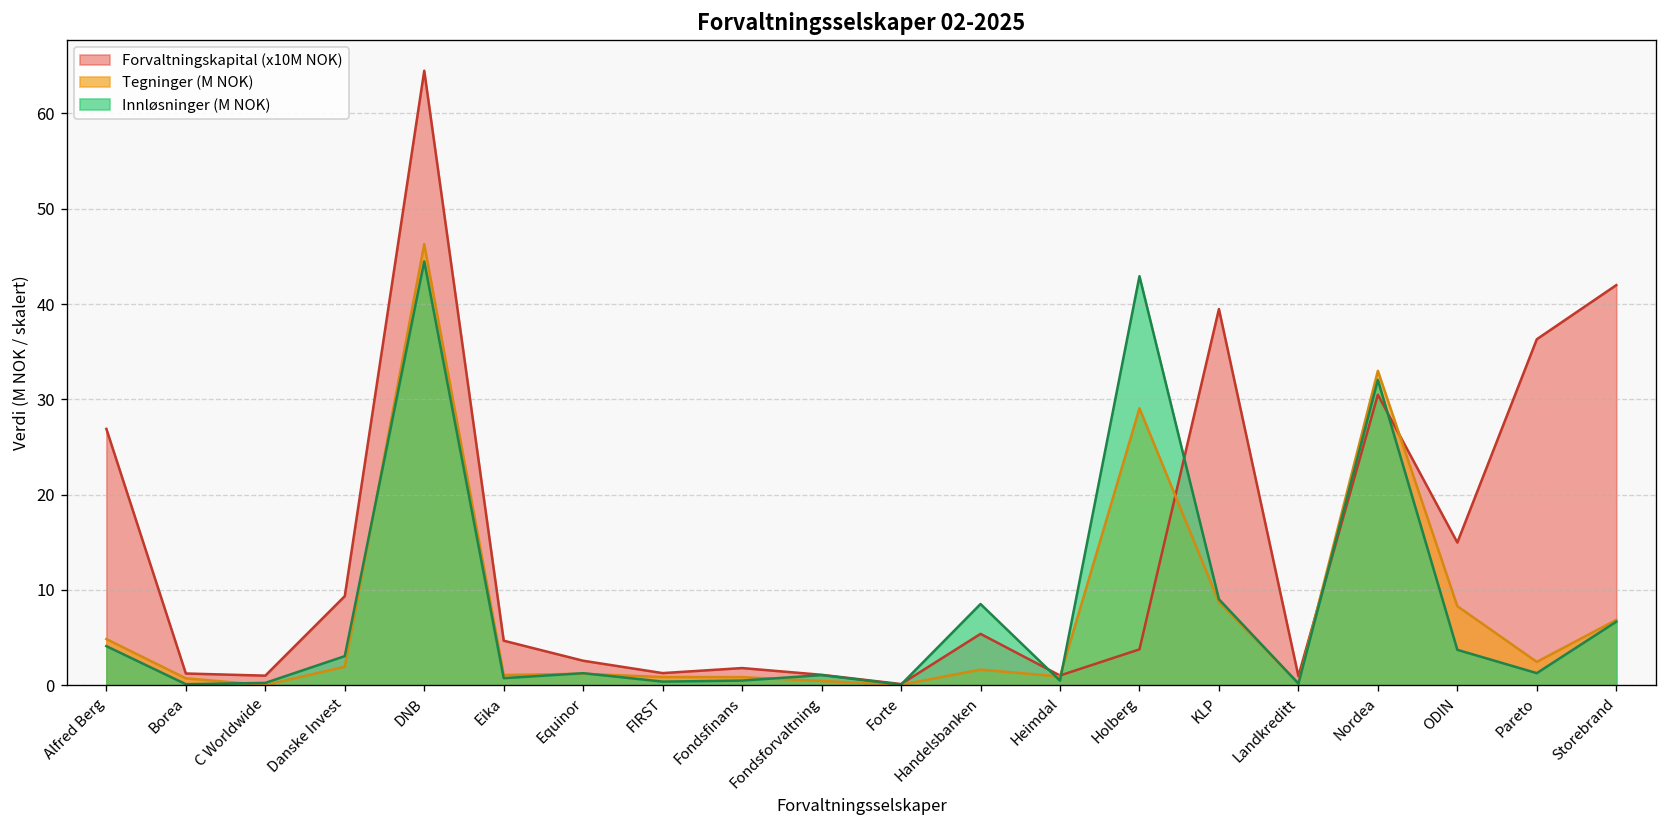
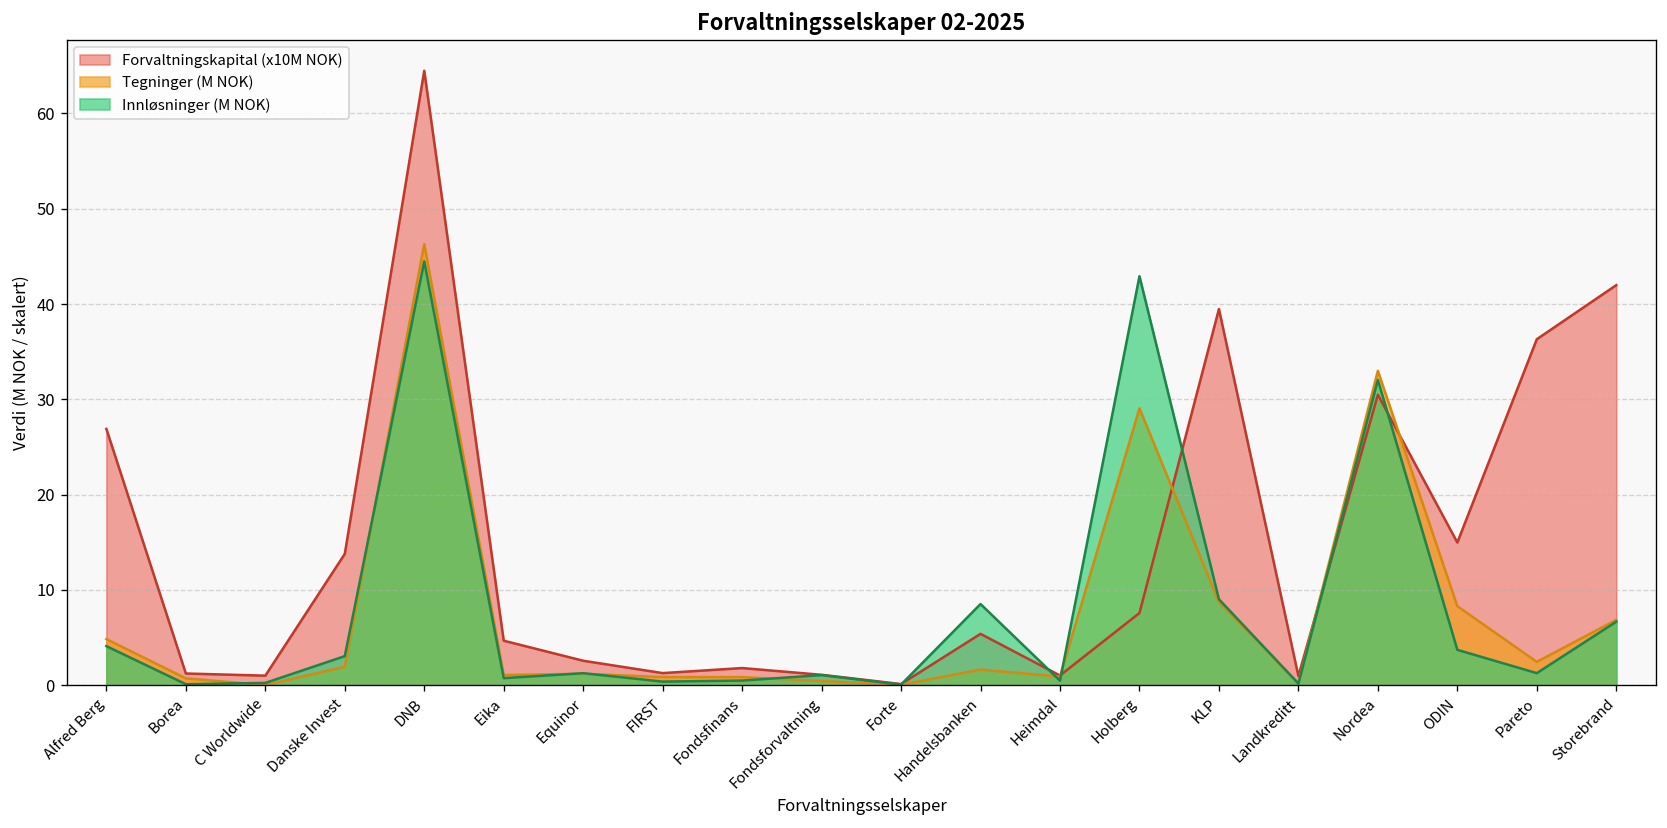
Forvaltningskapital (x10M NOK), Danske Invest: 9 -> 14
Forvaltningskapital (x10M NOK), Holberg: 4 -> 8
